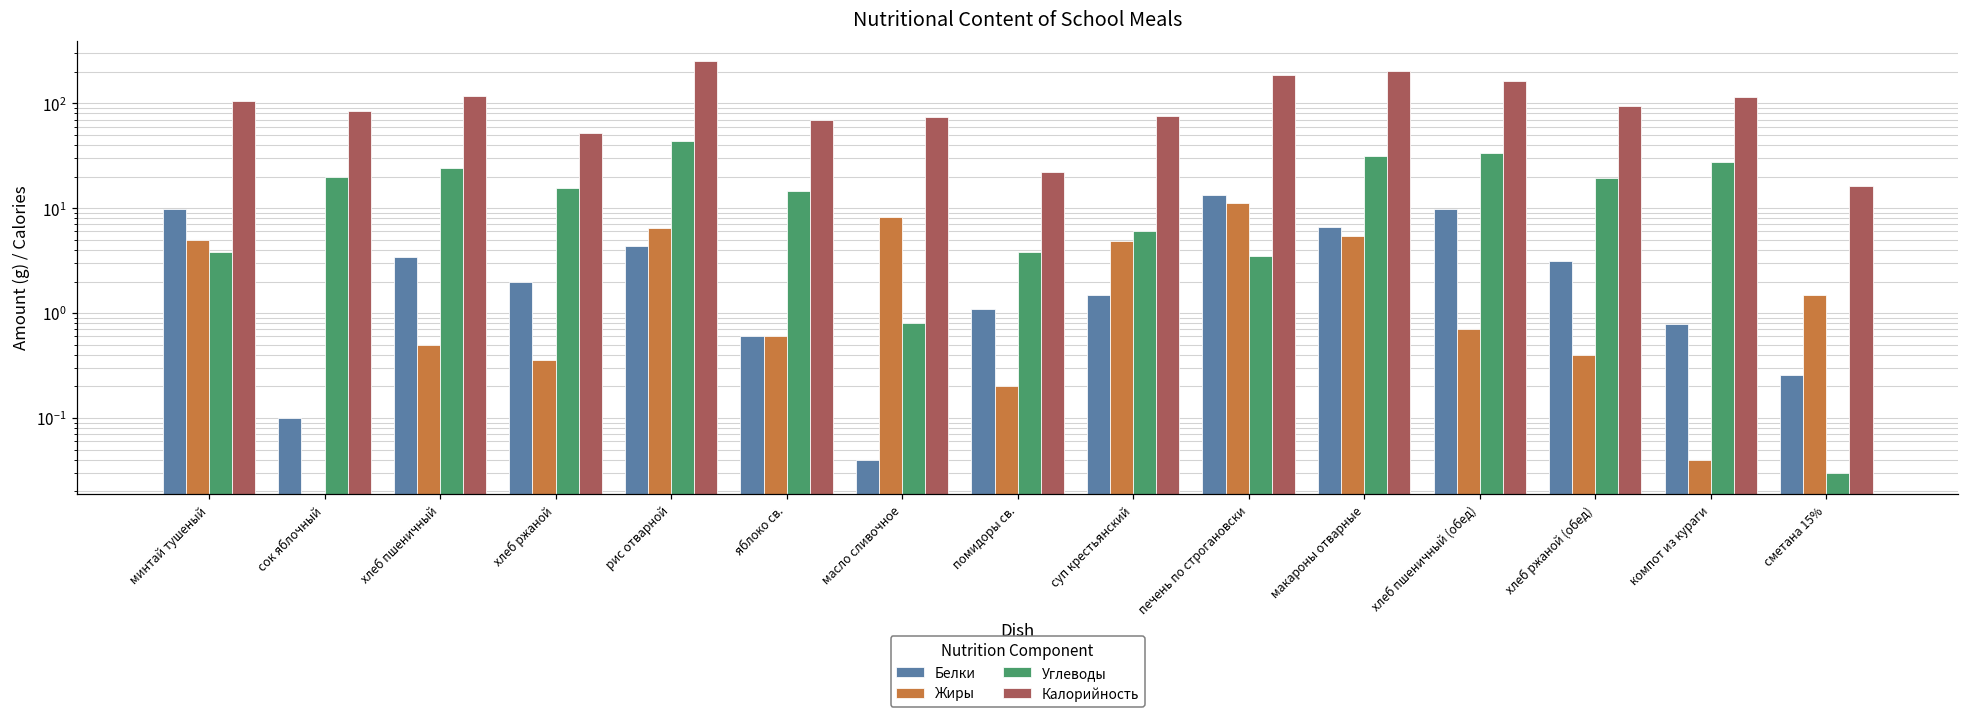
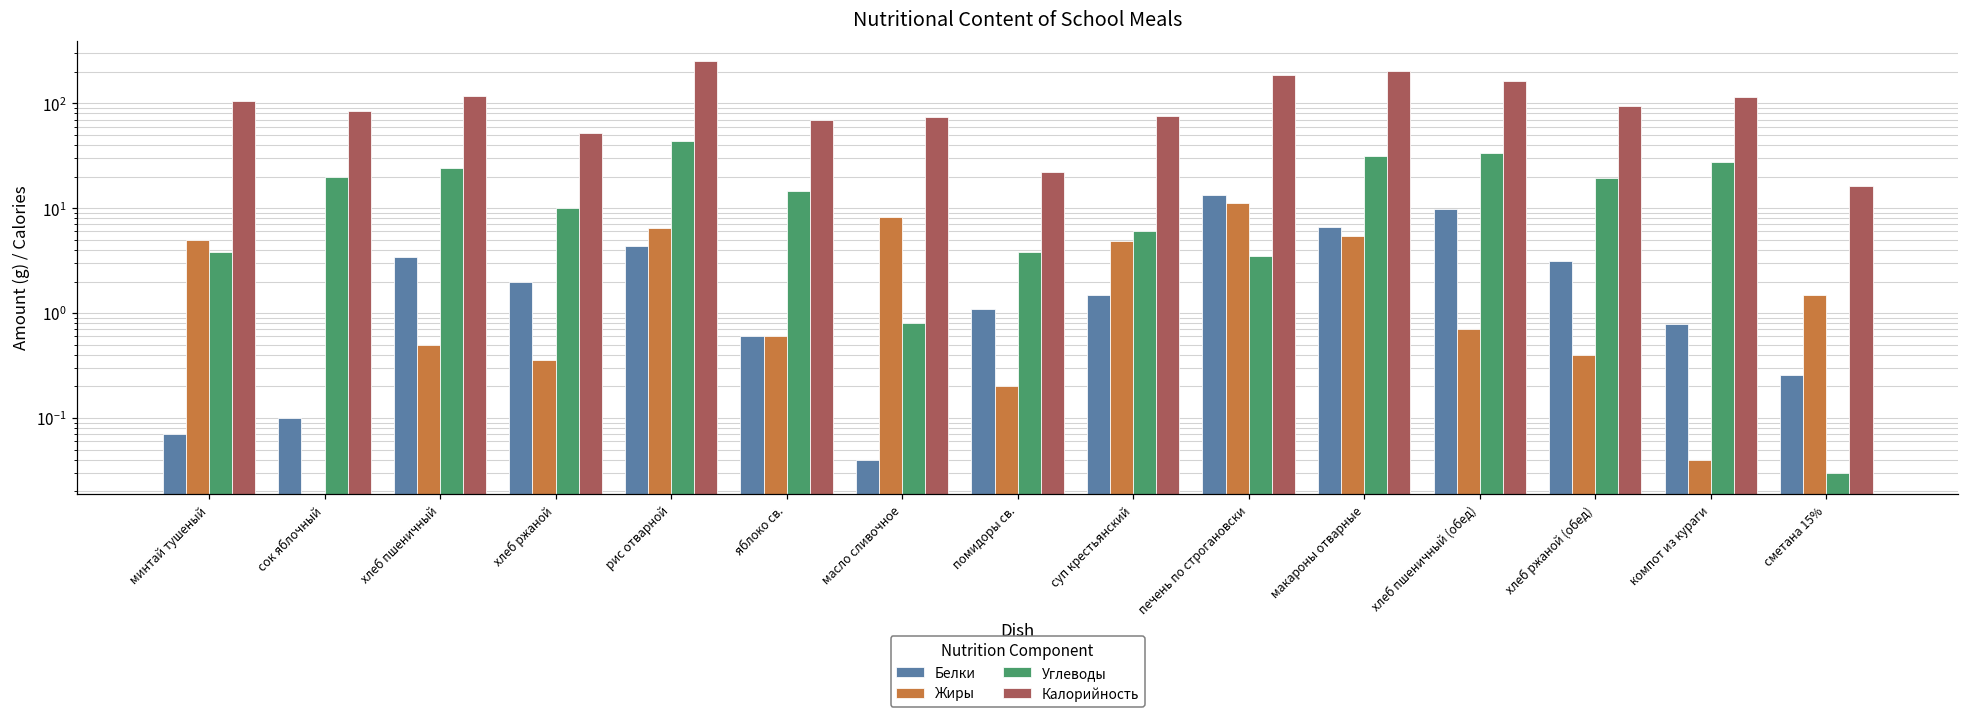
Белки, минтай тушеный: 10 -> 0.07
Углеводы, хлеб ржаной: 16 -> 10
